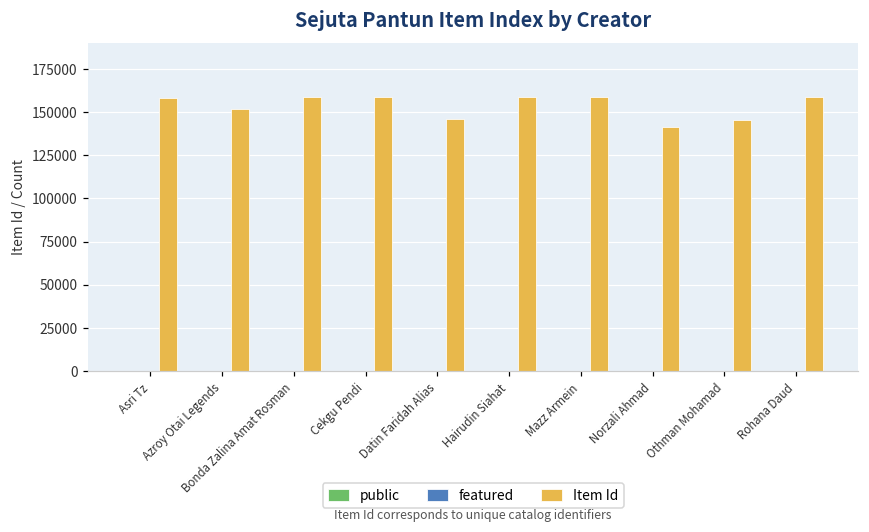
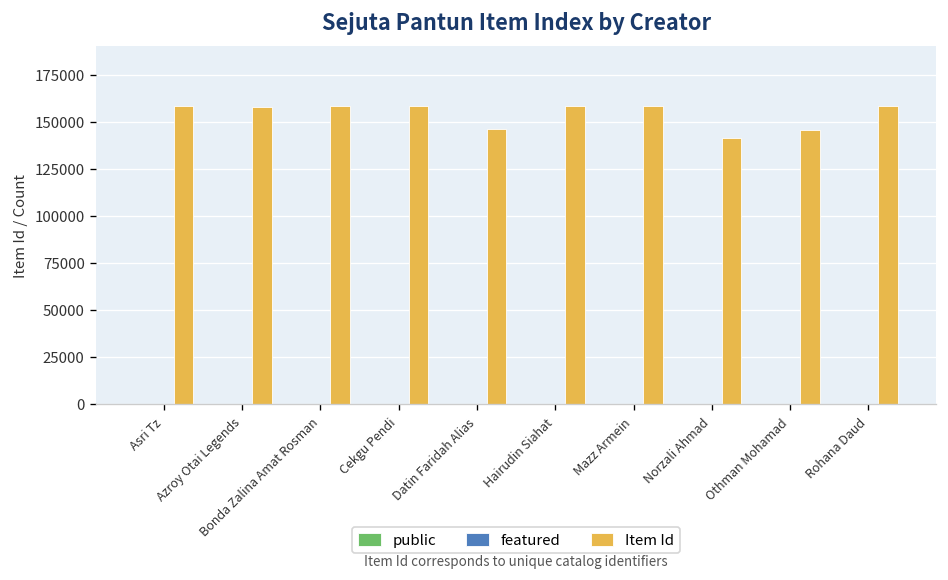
Item Id, Azroy Otai Legends: 152000 -> 158000
